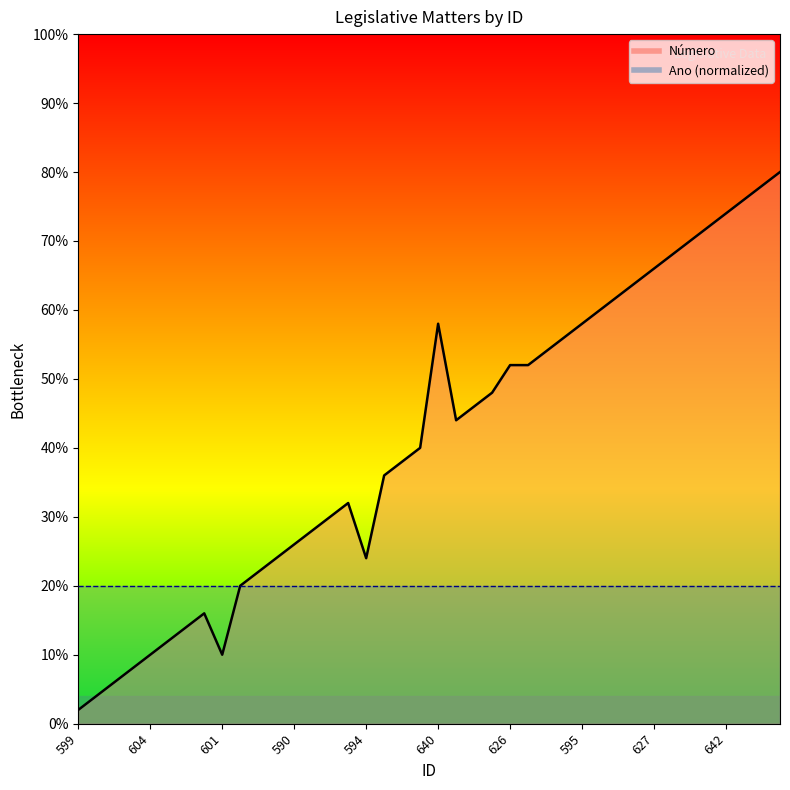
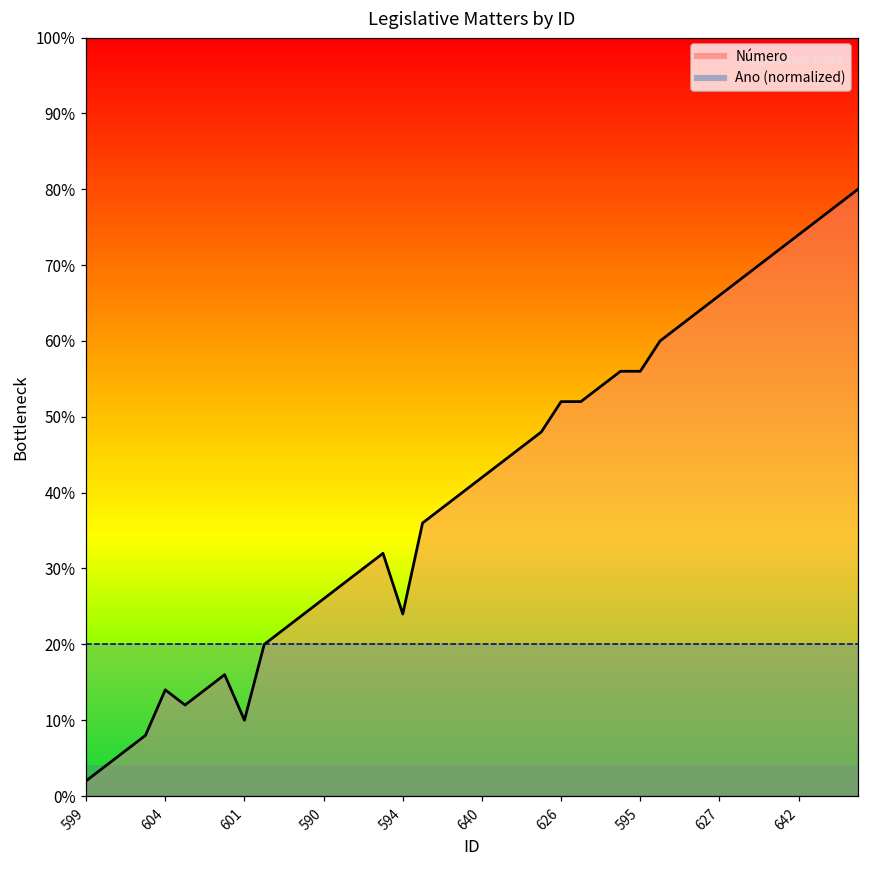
Número, 604: 10% -> 14%
Número, 640: 58% -> 42%
Número, 595: 58% -> 56%
